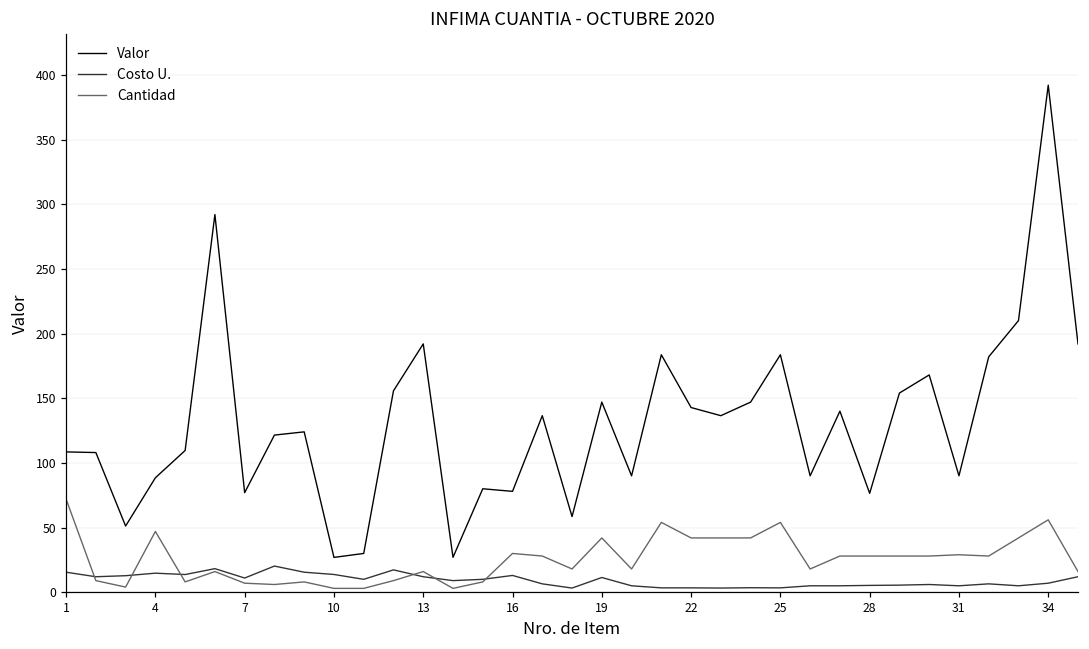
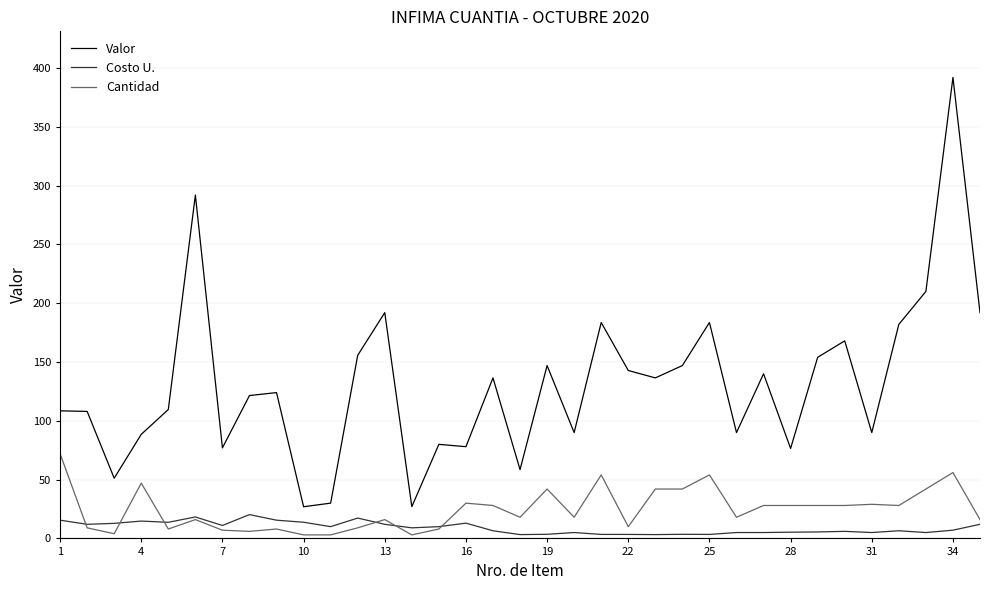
Costo U., 19: 11 -> 4
Cantidad, 22: 42 -> 10
